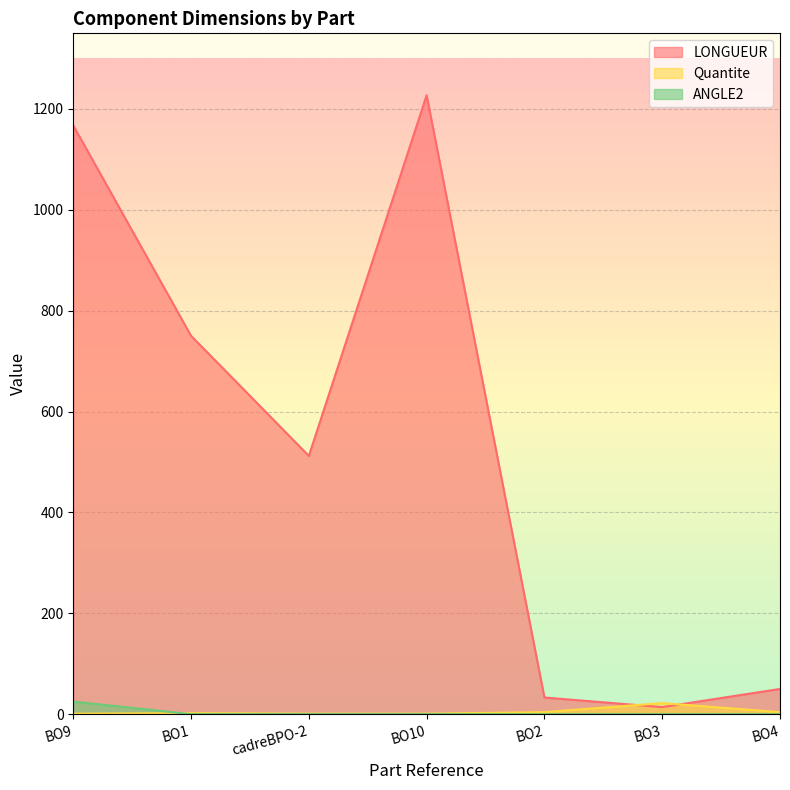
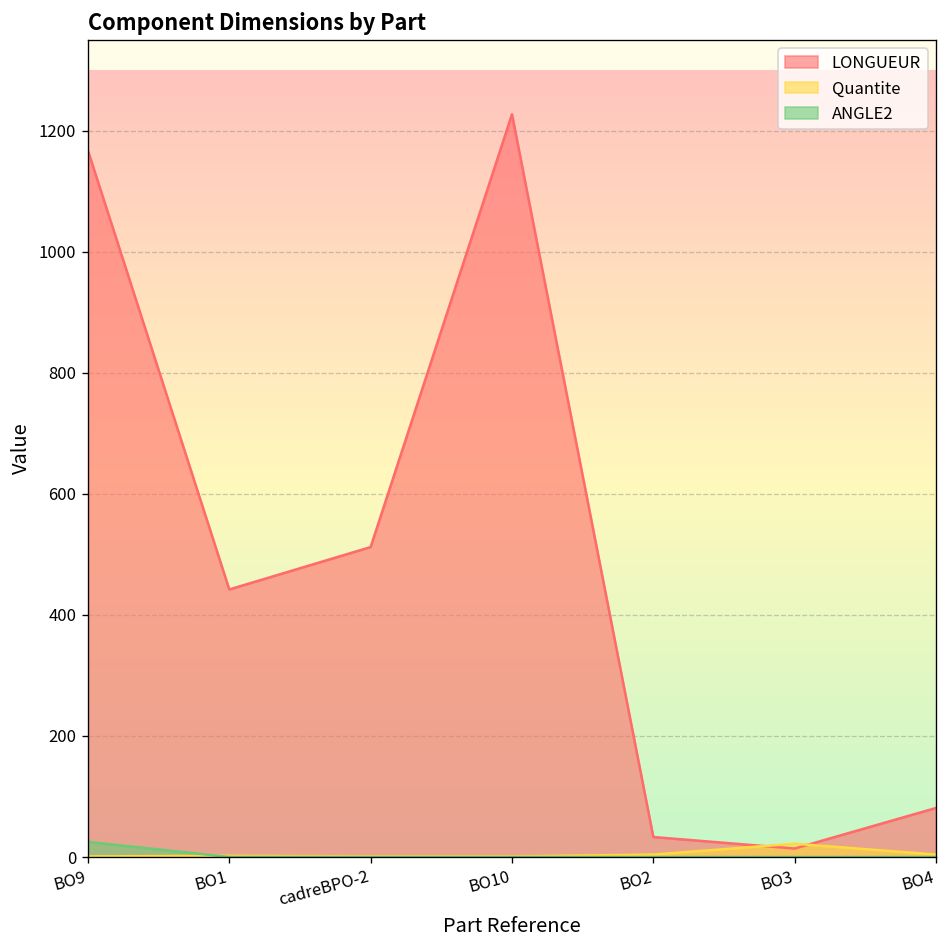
LONGUEUR, BO1: 750 -> 440
LONGUEUR, BO4: 50 -> 80
